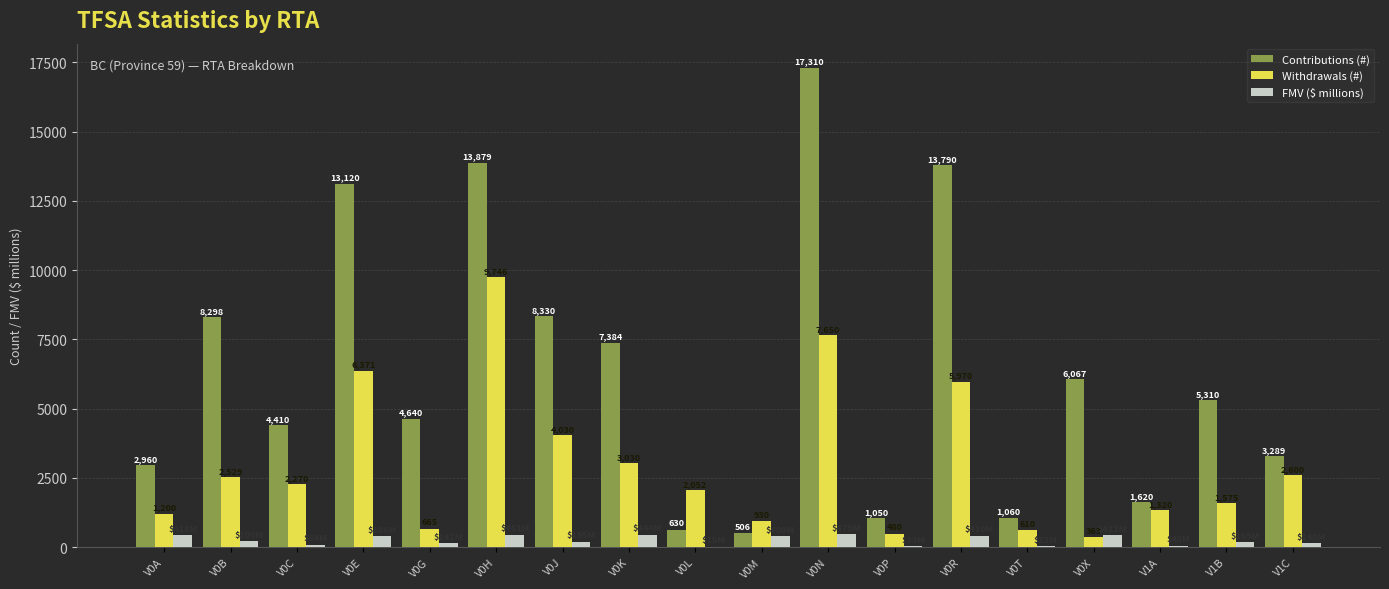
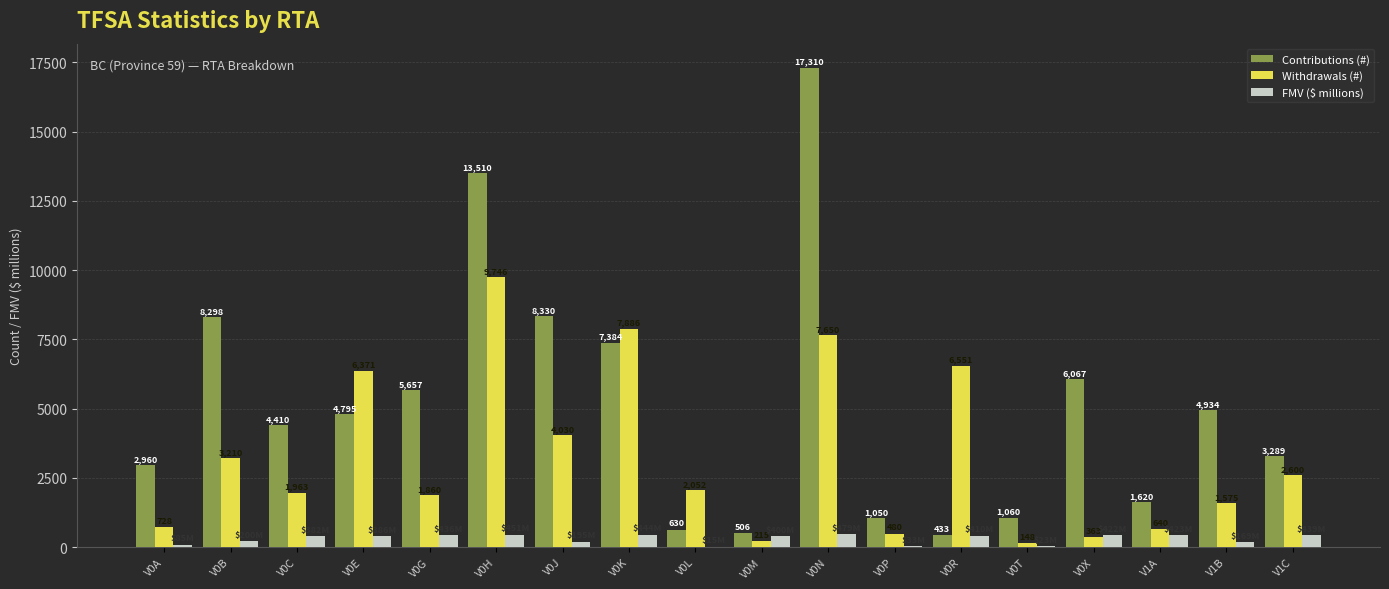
Withdrawals (#), V0A: 1200 -> 700
FMV ($ millions), V0A: 400 -> 100
Withdrawals (#), V0B: 2500 -> 3200
Withdrawals (#), V0C: 2300 -> 2000
FMV ($ millions), V0C: 100 -> 400
Contributions (#), V0E: 13,120 -> 4,795
Contributions (#), V0G: 4,640 -> 5,657
Withdrawals (#), V0G: 700 -> 1900
FMV ($ millions), V0G: 100 -> 400
Contributions (#), V0H: 13,879 -> 13,510
Withdrawals (#), V0K: 3000 -> 7900
Withdrawals (#), V0M: 900 -> 200
Contributions (#), V0R: 13,790 -> 433
Withdrawals (#), V0R: 6000 -> 6600
Withdrawals (#), V0T: 600 -> 100
Withdrawals (#), V1A: 1300 -> 600
FMV ($ millions), V1A: 0 -> 400
Contributions (#), V1B: 5,310 -> 4,934
FMV ($ millions), V1C: 100 -> 400
